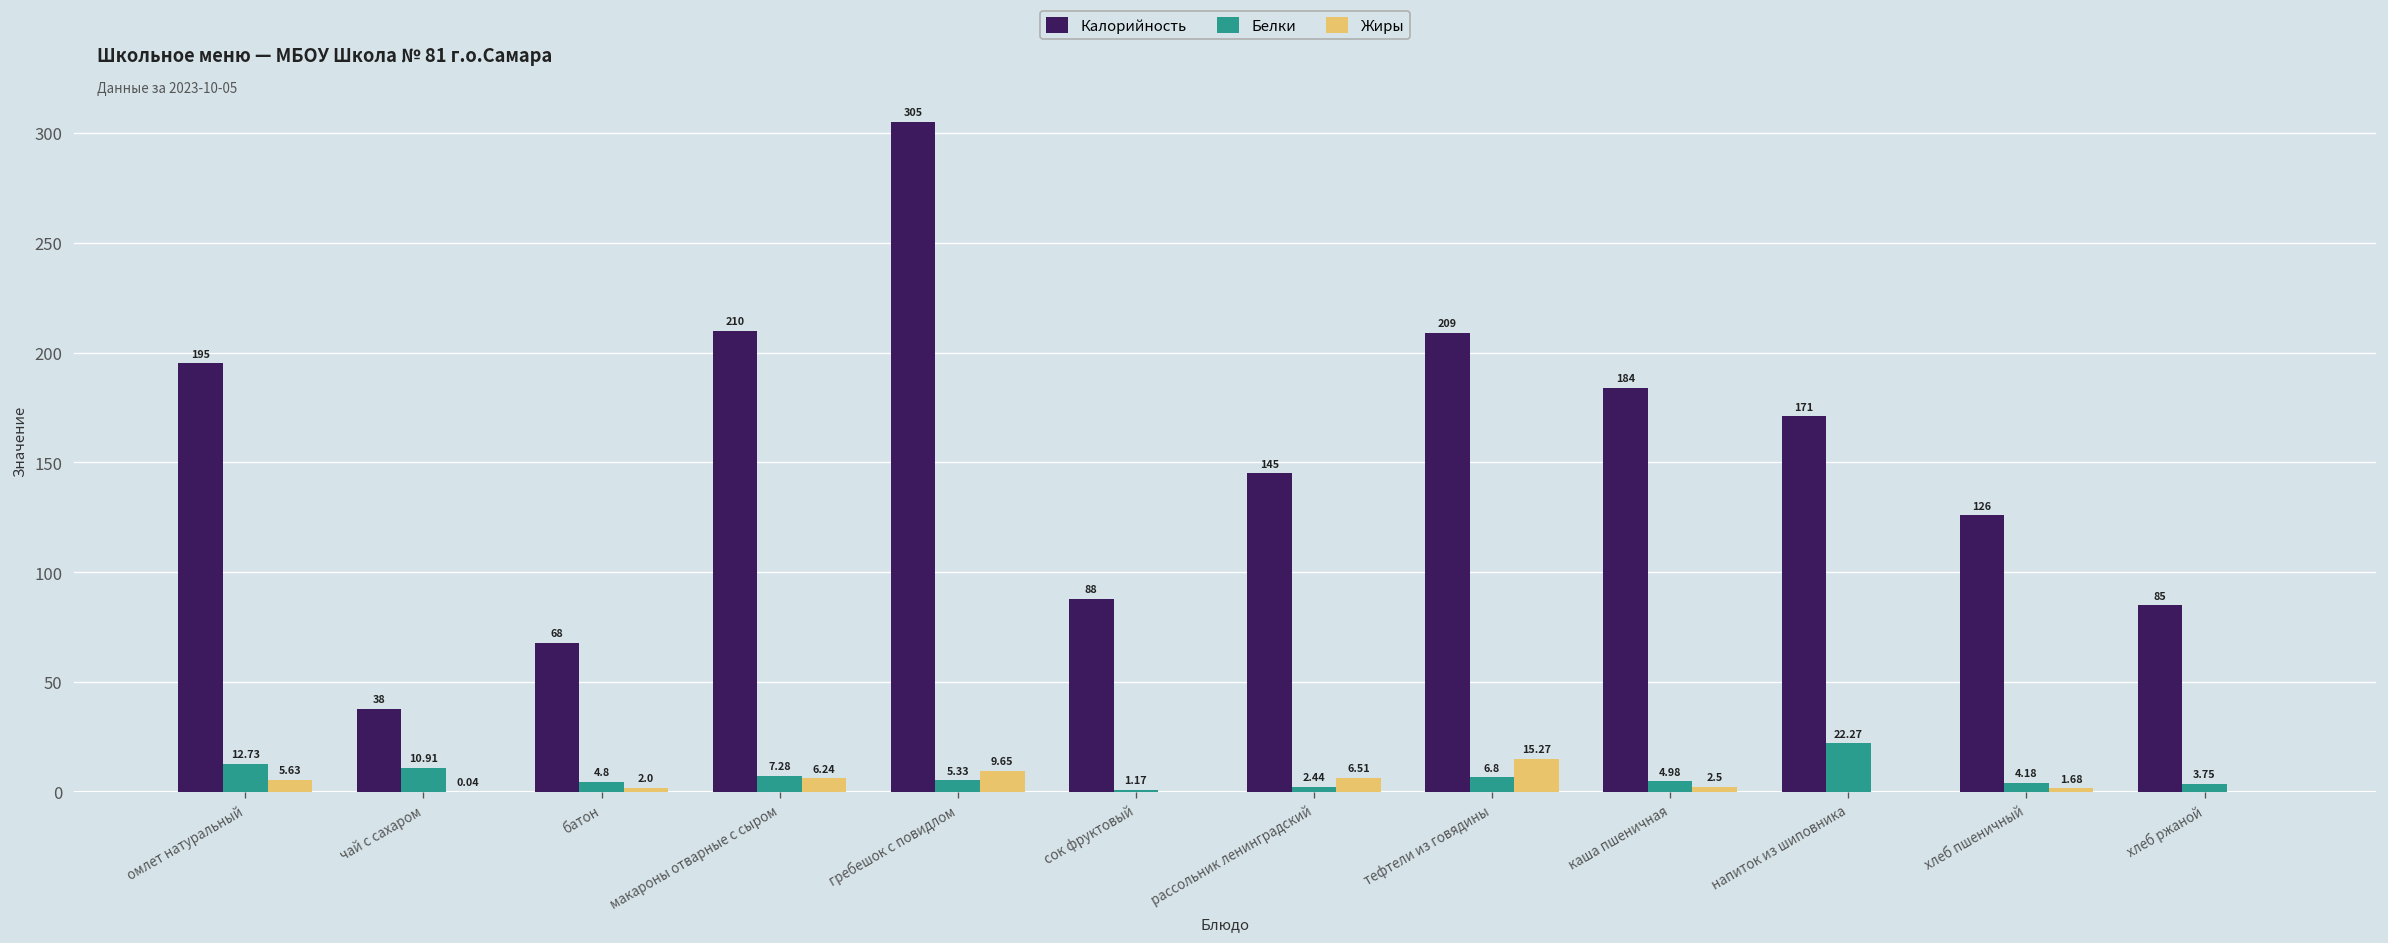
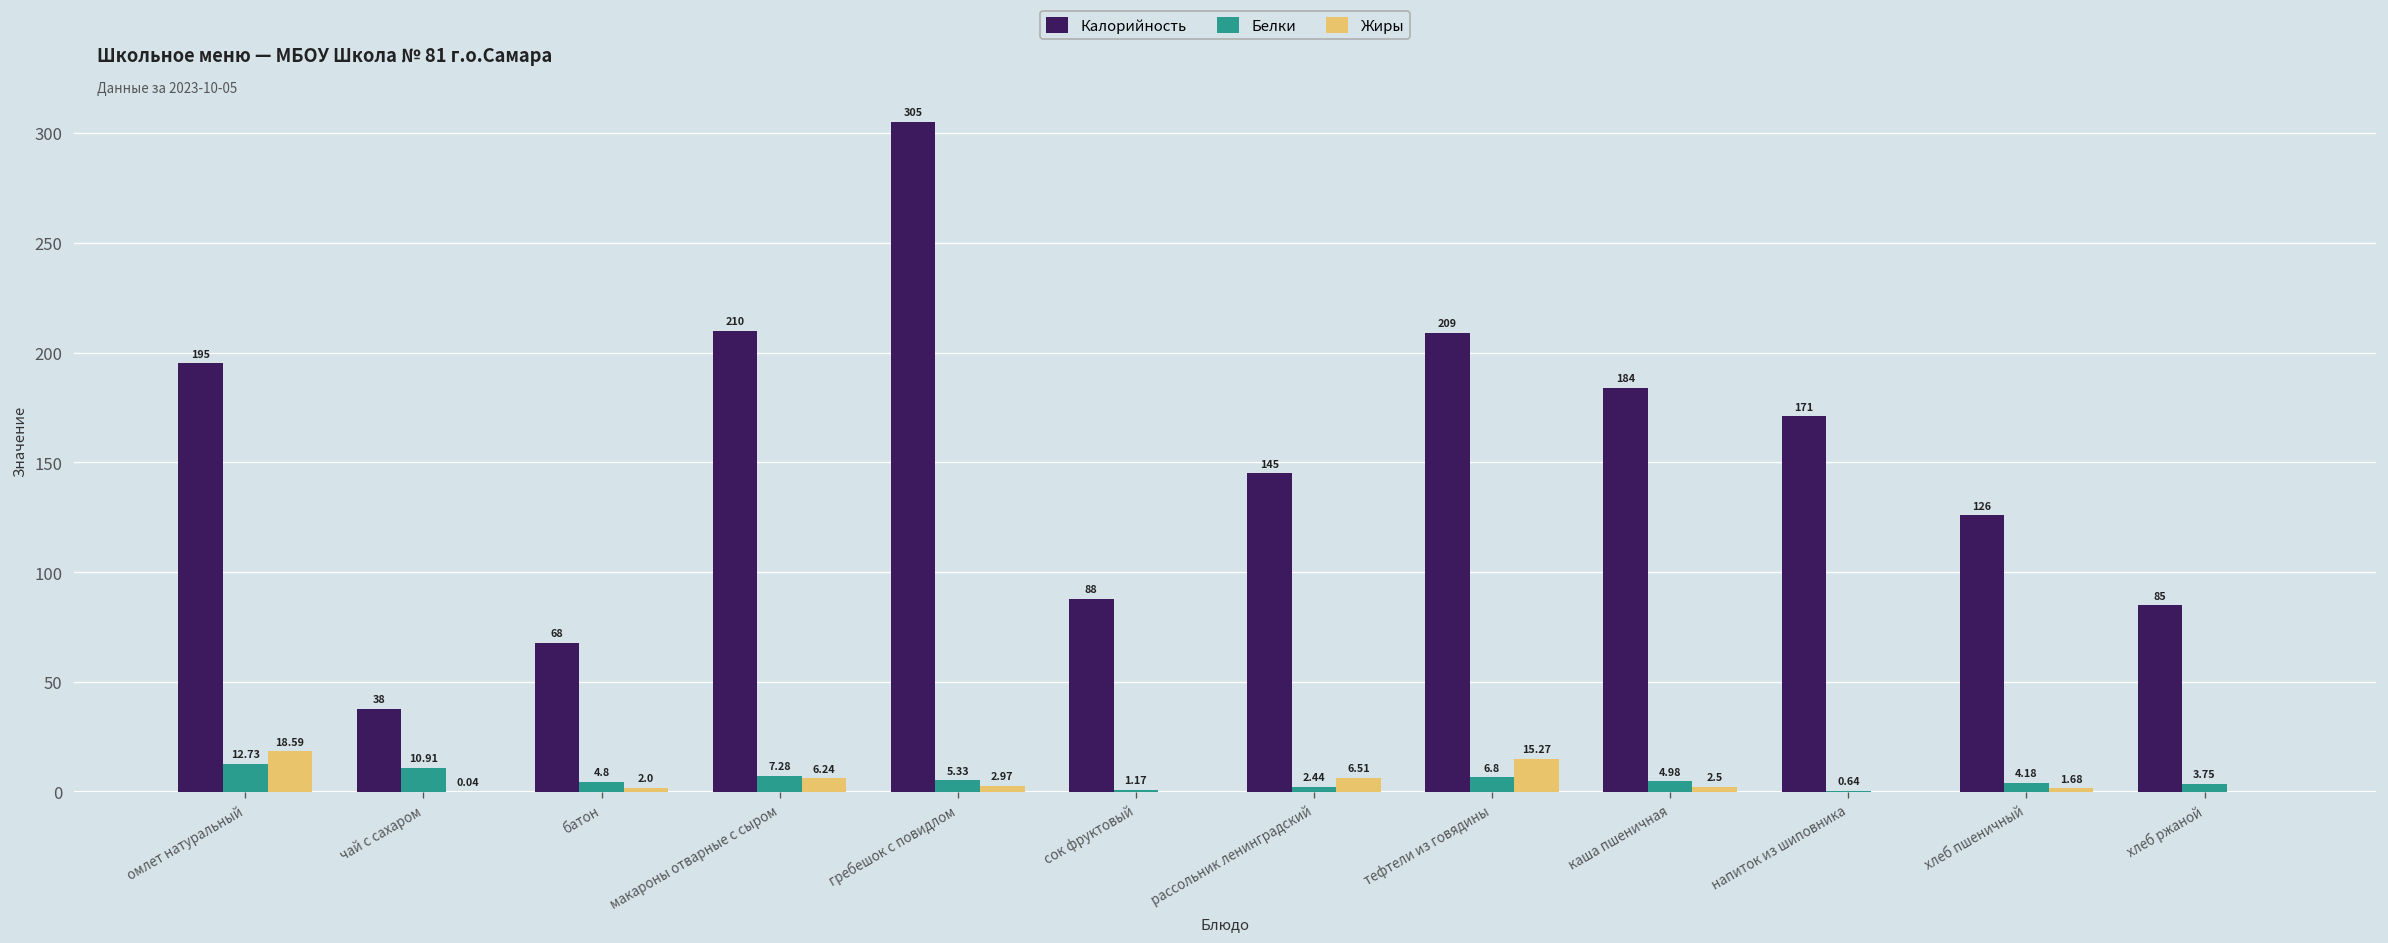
Жиры, омлет натуральный: 5.63 -> 18.59
Жиры, гребешок с повидлом: 9.65 -> 2.97
Белки, напиток из шиповника: 22.27 -> 0.64
